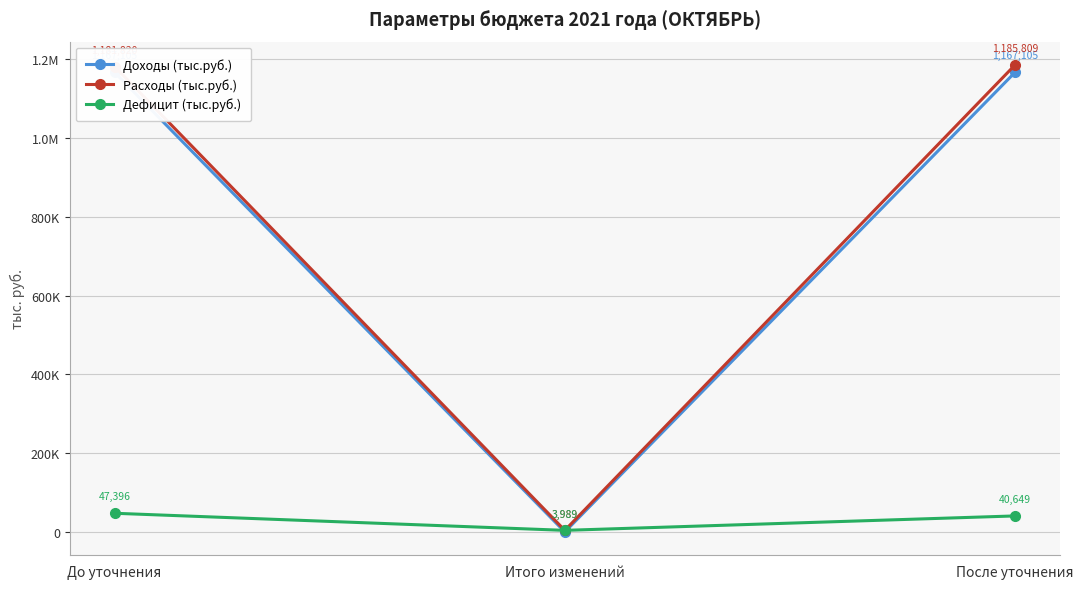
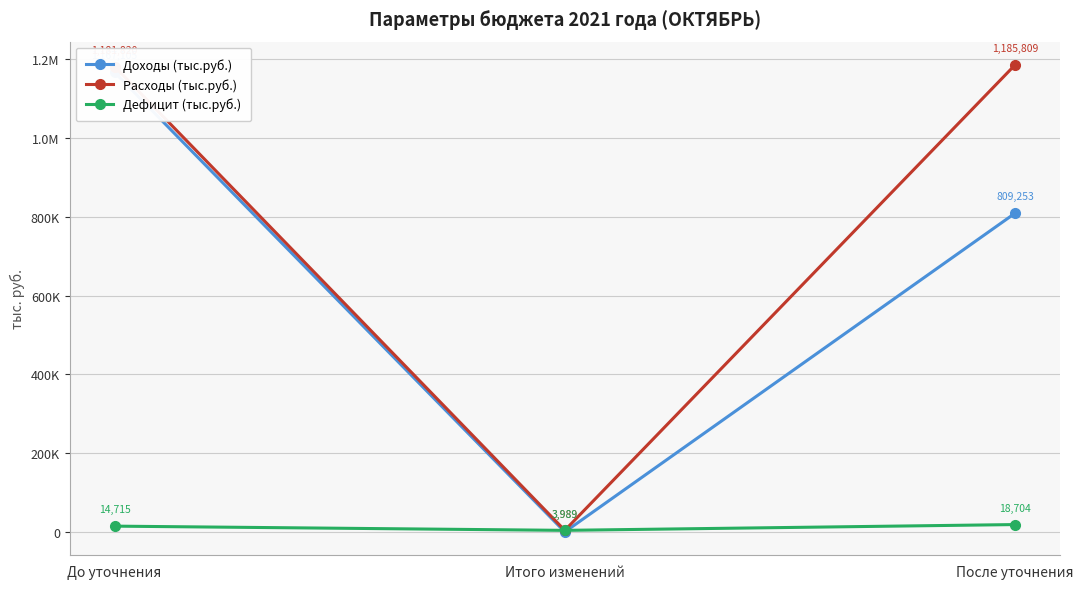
Дефицит (тыс.руб.), До уточнения: 47,396 -> 14,715
Доходы (тыс.руб.), После уточнения: 1,167,105 -> 809,253
Дефицит (тыс.руб.), После уточнения: 40,649 -> 18,704
